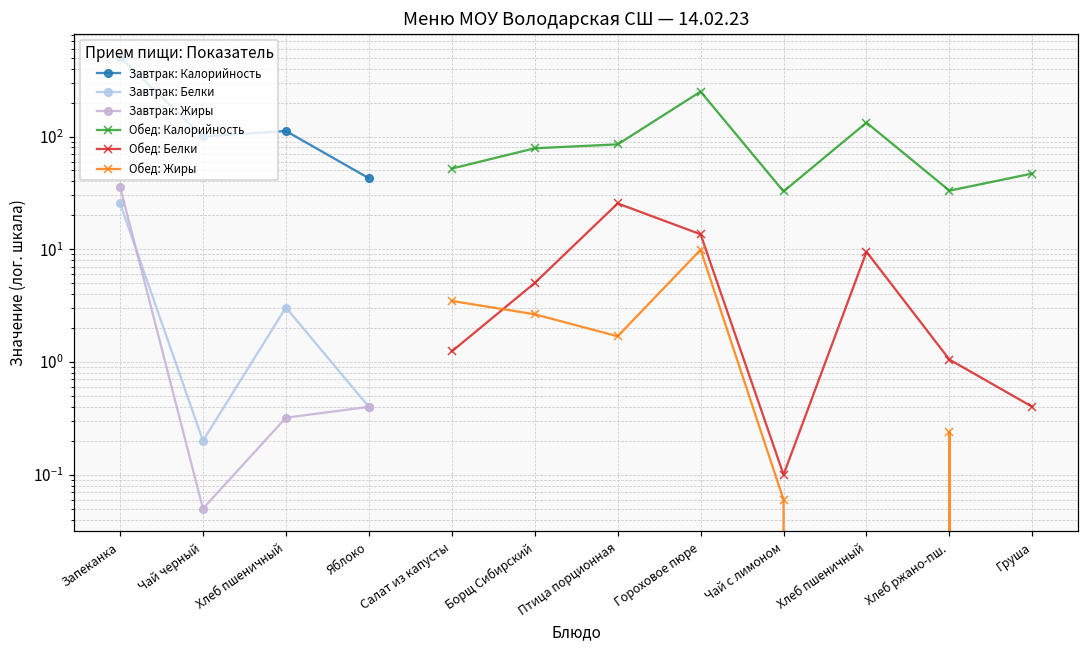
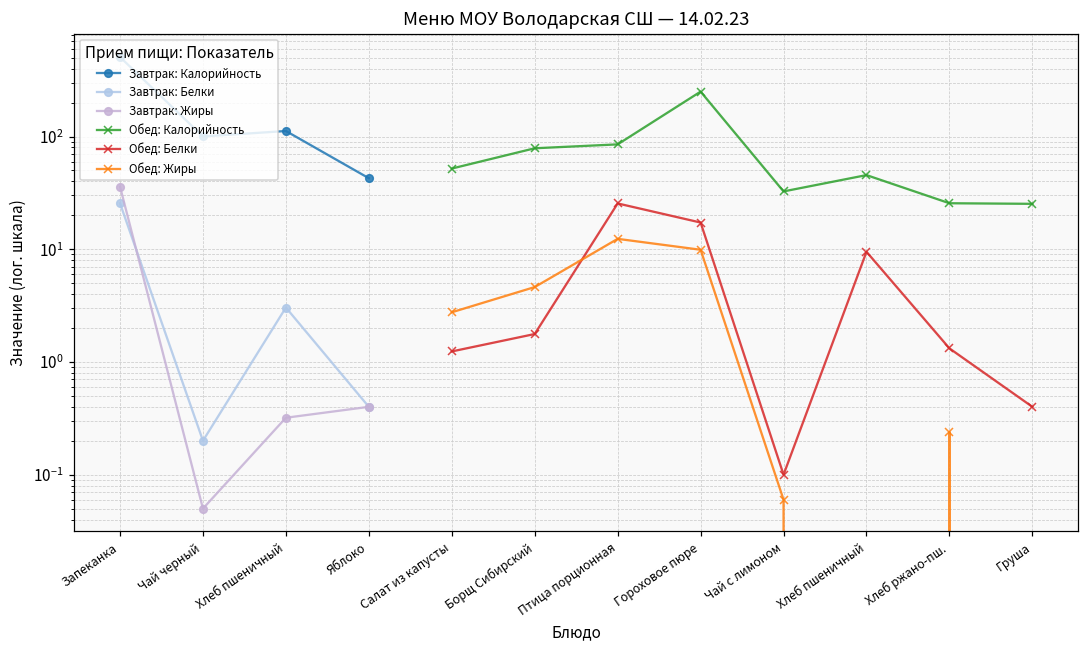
Обед: Жиры, Салат из капусты: 3.5 -> 2.8
Обед: Белки, Борщ Сибирский: 5 -> 1.8
Обед: Жиры, Борщ Сибирский: 2.7 -> 5
Обед: Жиры, Птица порционная: 1.7 -> 12
Обед: Белки, Гороховое пюре: 14 -> 17
Обед: Калорийность, Хлеб пшеничный: 130 -> 50
Обед: Калорийность, Хлеб ржано-пш.: 33 -> 26
Обед: Белки, Хлеб ржано-пш.: 1.1 -> 1.3
Обед: Калорийность, Груша: 50 -> 25
